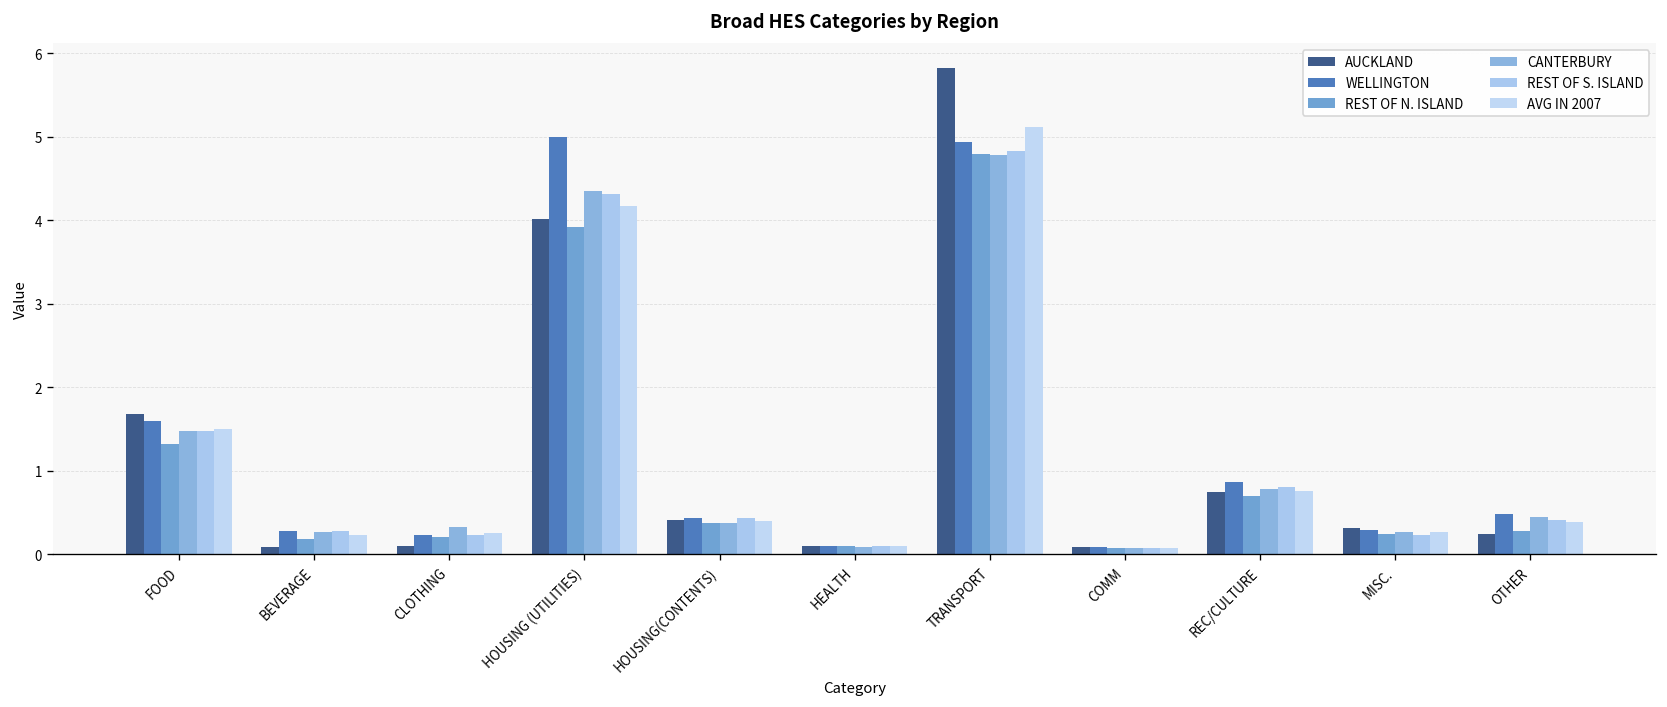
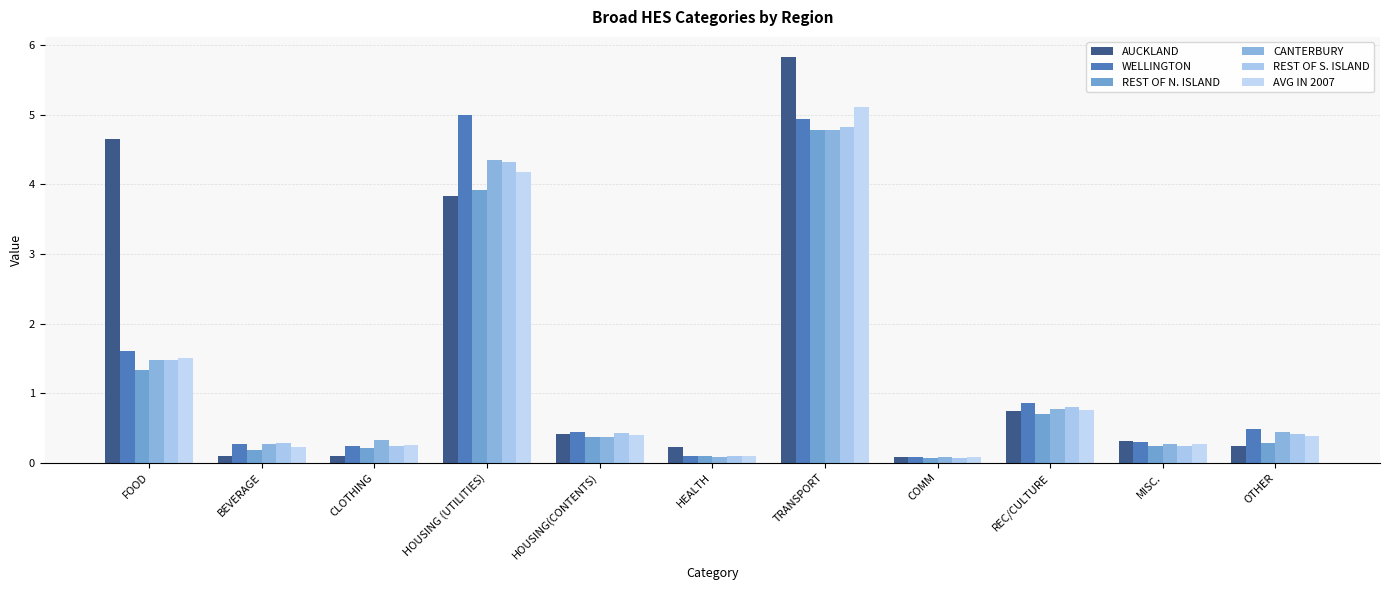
AUCKLAND, FOOD: 1.7 -> 4.7
AUCKLAND, HOUSING (UTILITIES): 4.0 -> 3.8
AUCKLAND, HEALTH: 0.1 -> 0.2
